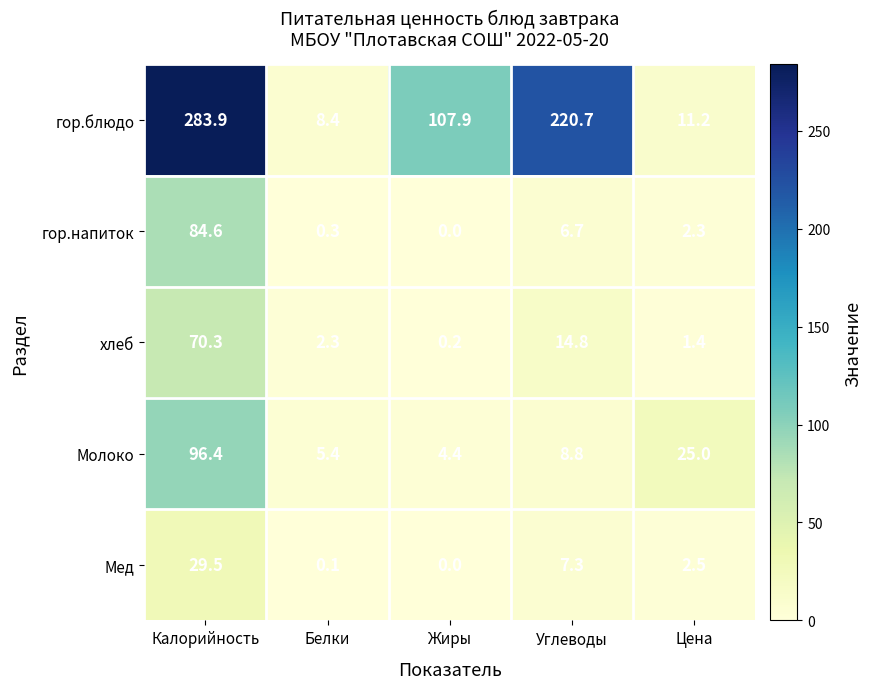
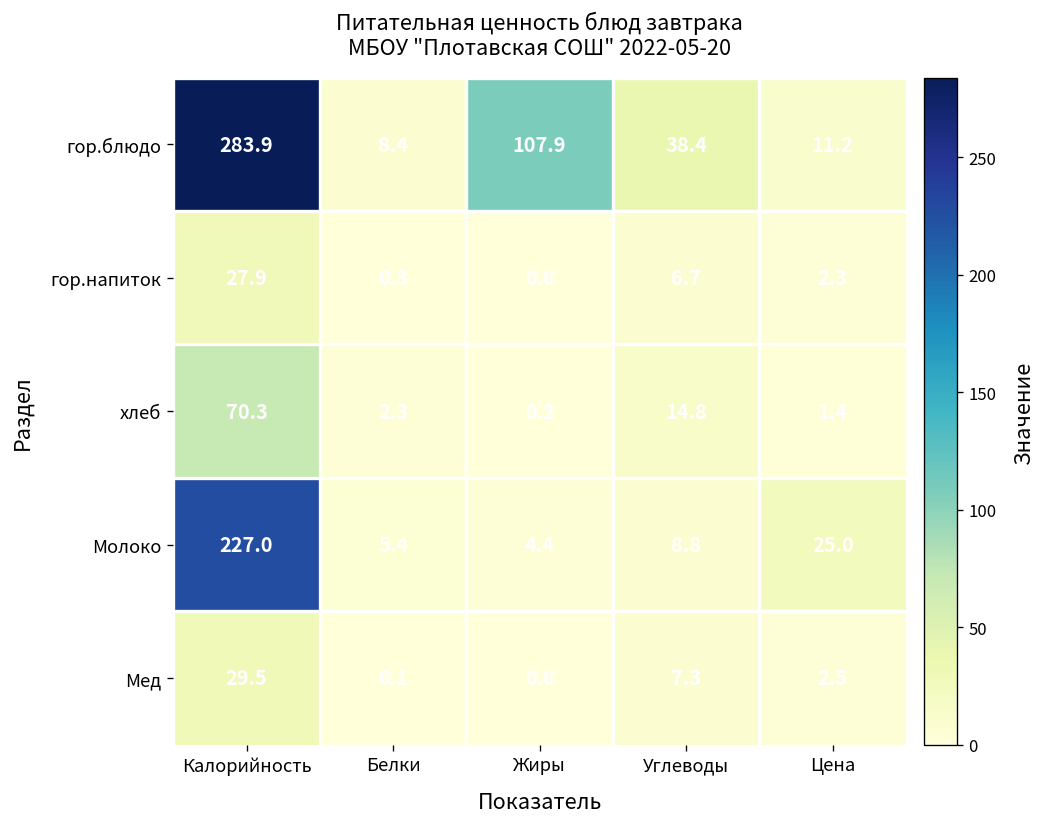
гор.блюдо, Углеводы: 220.7 -> 38.4
гор.напиток, Калорийность: 84.6 -> 27.9
Молоко, Калорийность: 96.4 -> 227.0
